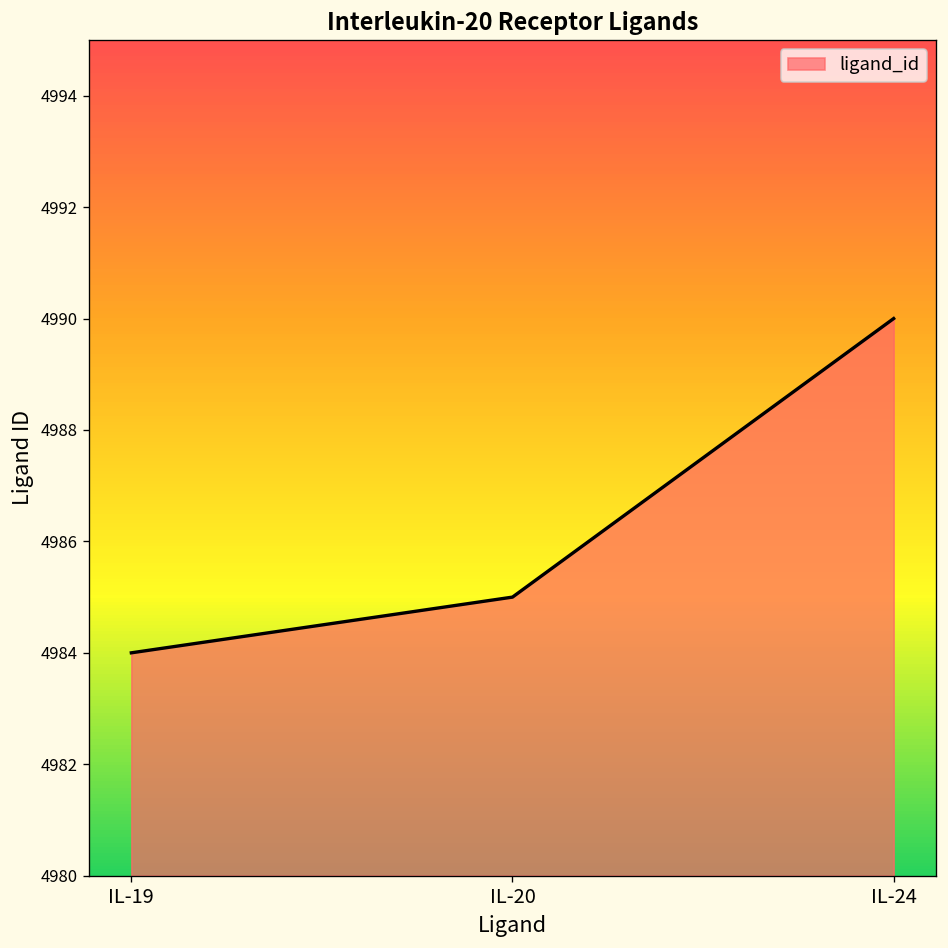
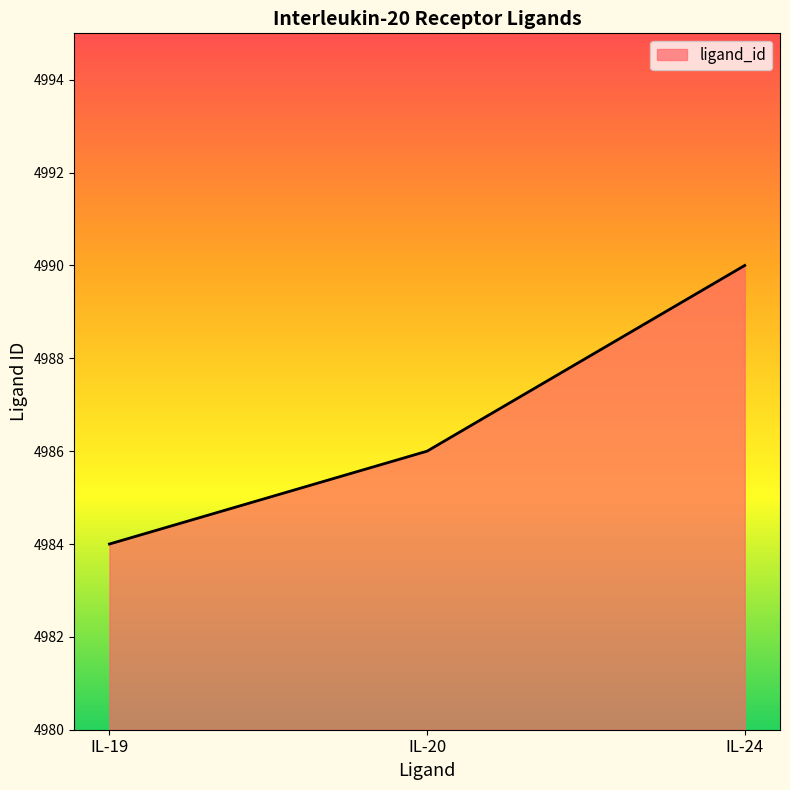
IL-20: 4985 -> 4986
